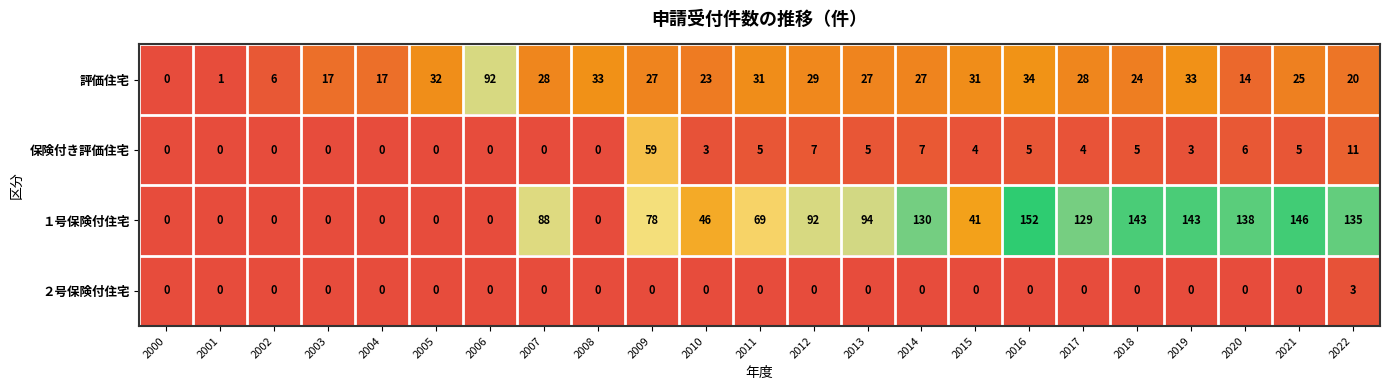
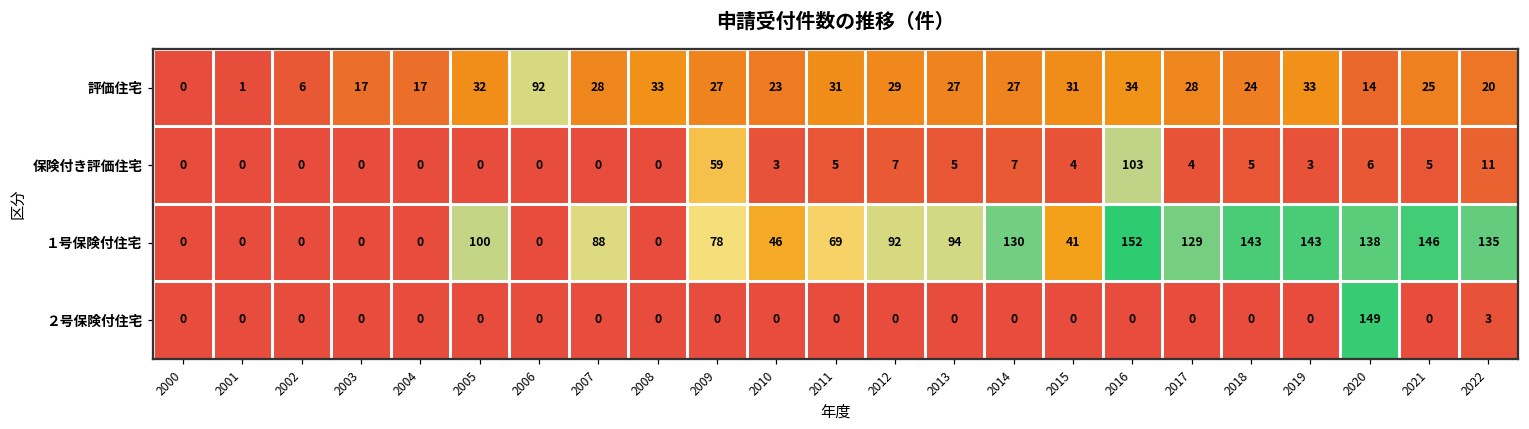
保険付き評価住宅, 2016: 5 -> 103
１号保険付住宅, 2005: 0 -> 100
２号保険付住宅, 2020: 0 -> 149
